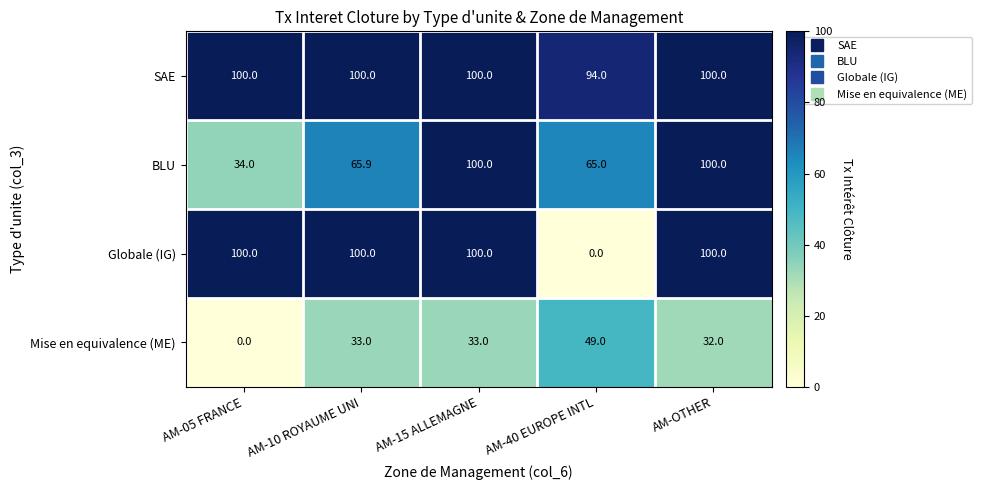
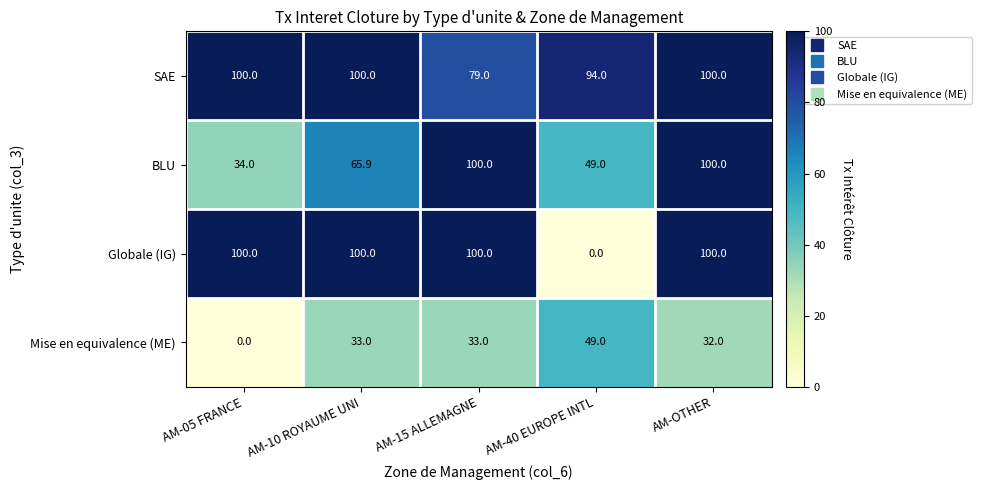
SAE, AM-15 ALLEMAGNE: 100.0 -> 79.0
BLU, AM-40 EUROPE INTL: 65.0 -> 49.0
